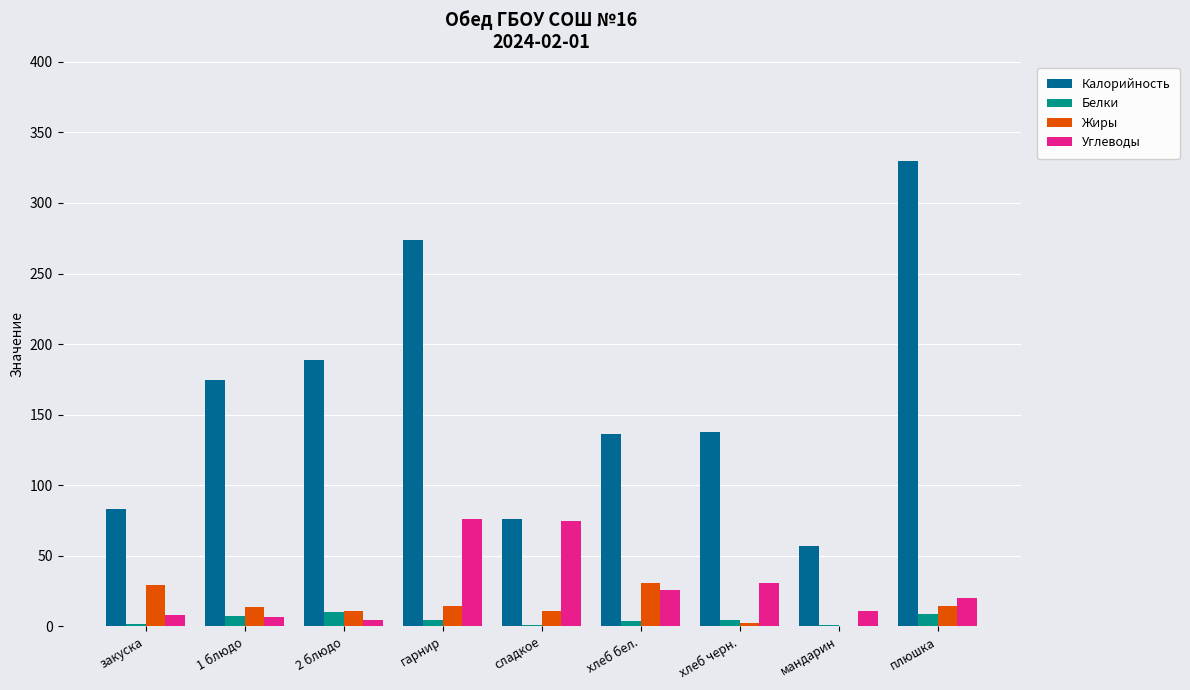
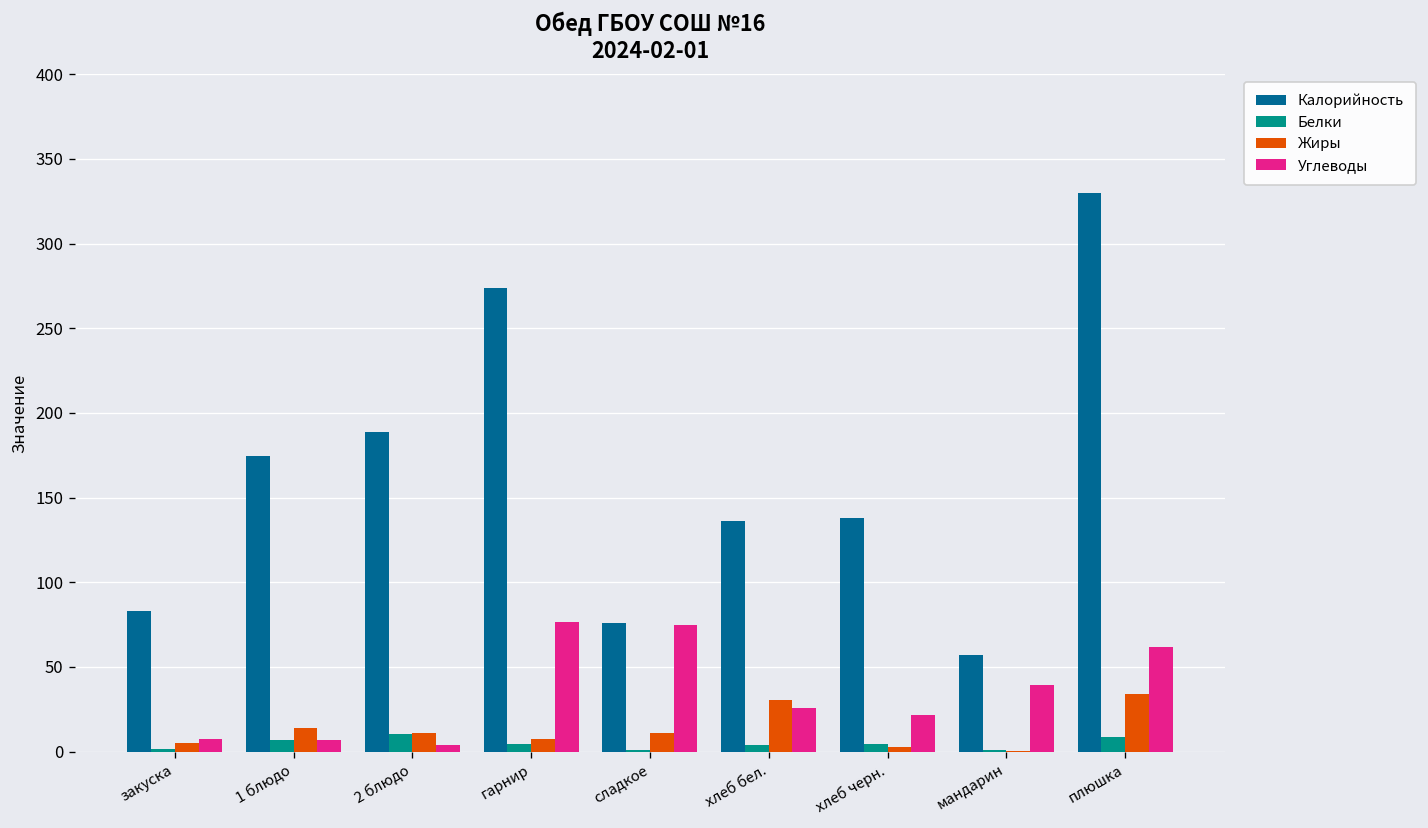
Жиры, закуска: 29 -> 5
Жиры, гарнир: 14 -> 7
Углеводы, хлеб черн.: 31 -> 22
Углеводы, мандарин: 11 -> 39
Жиры, плюшка: 14 -> 34
Углеводы, плюшка: 20 -> 62
